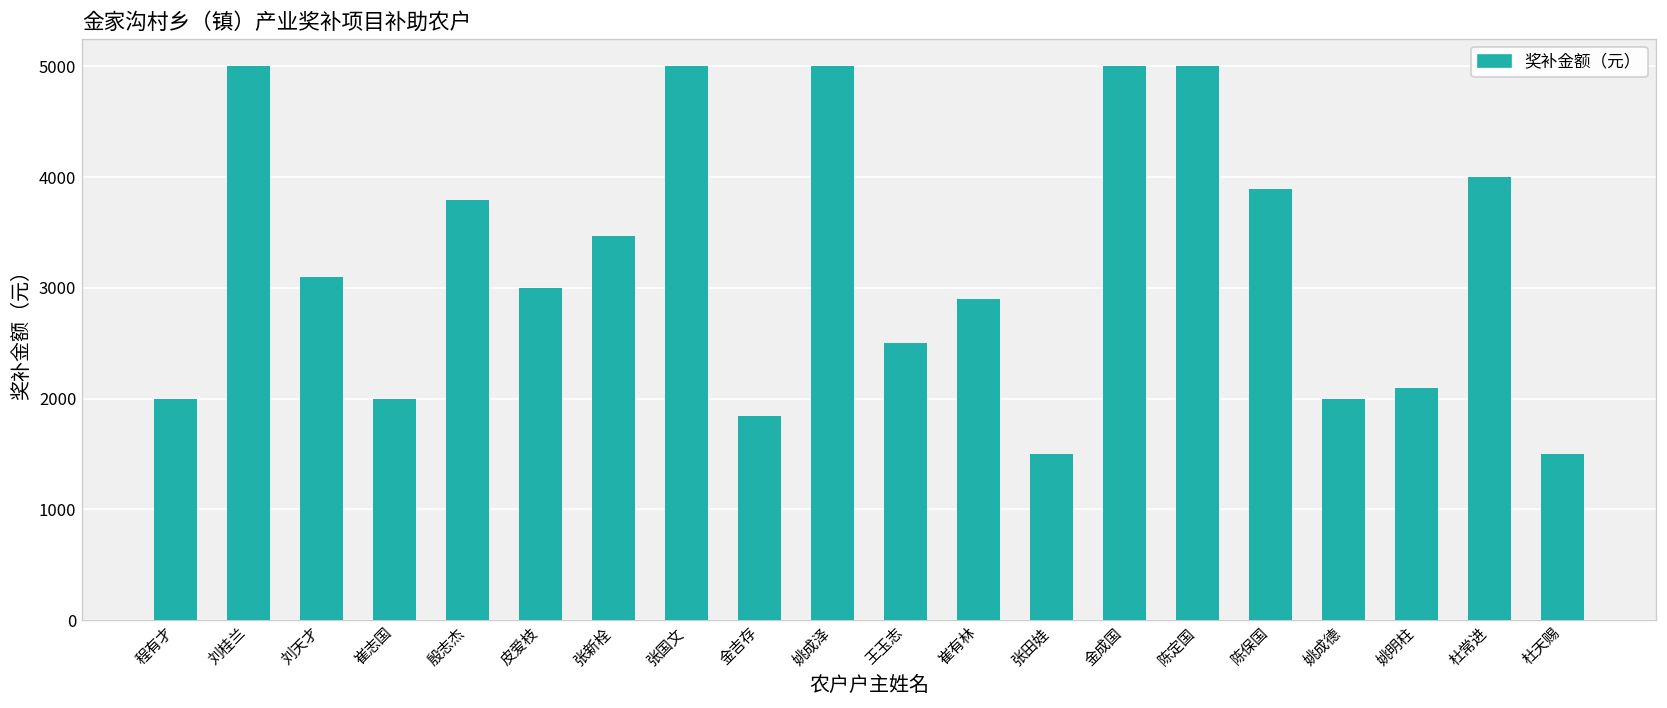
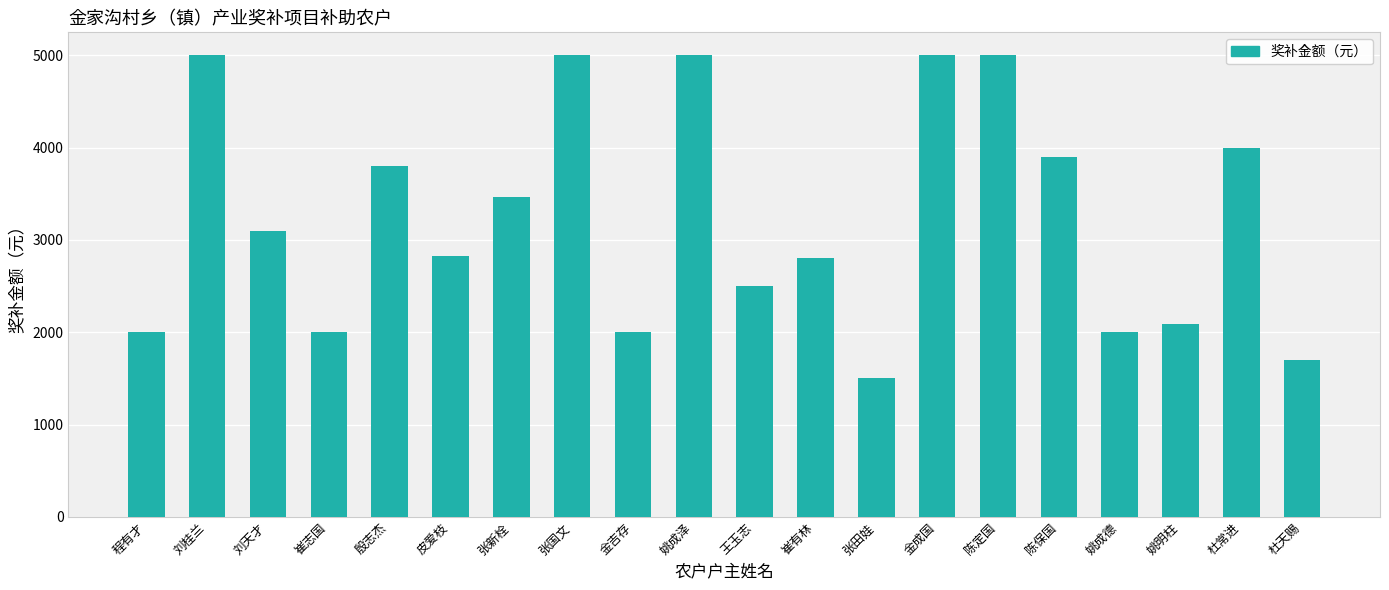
皮爱枝: 3000 -> 2800
金吉存: 1800 -> 2000
崔有林: 2900 -> 2800
杜天赐: 1500 -> 1700
